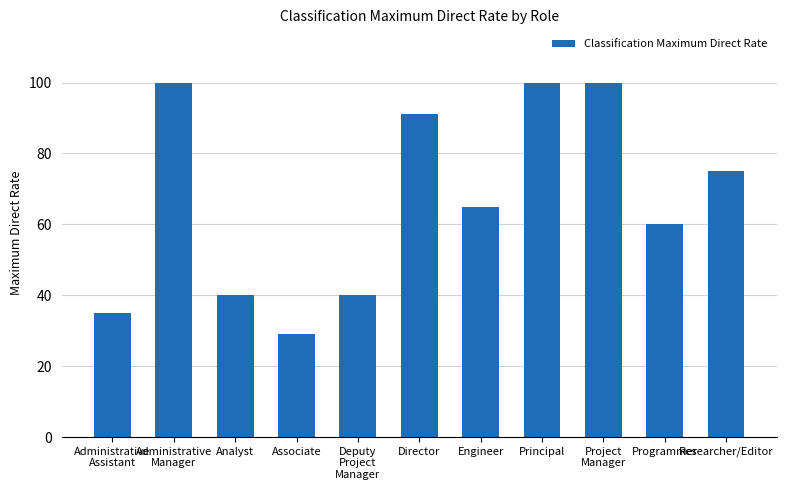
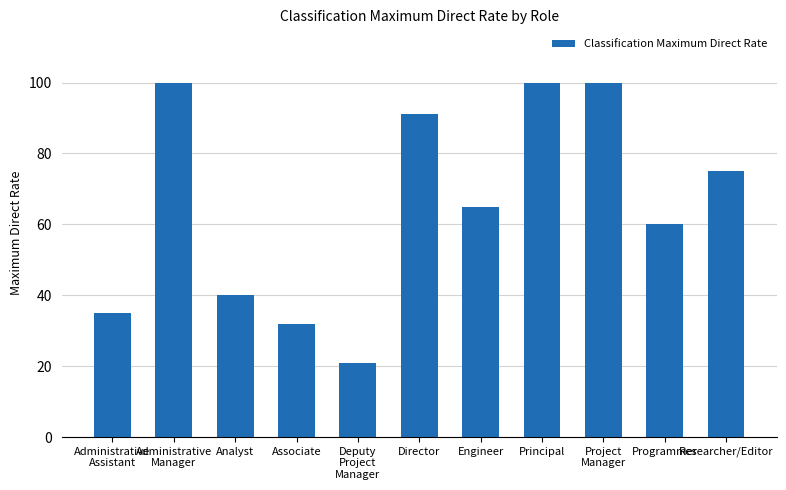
Associate: 29 -> 32
Deputy Project Manager: 40 -> 21
